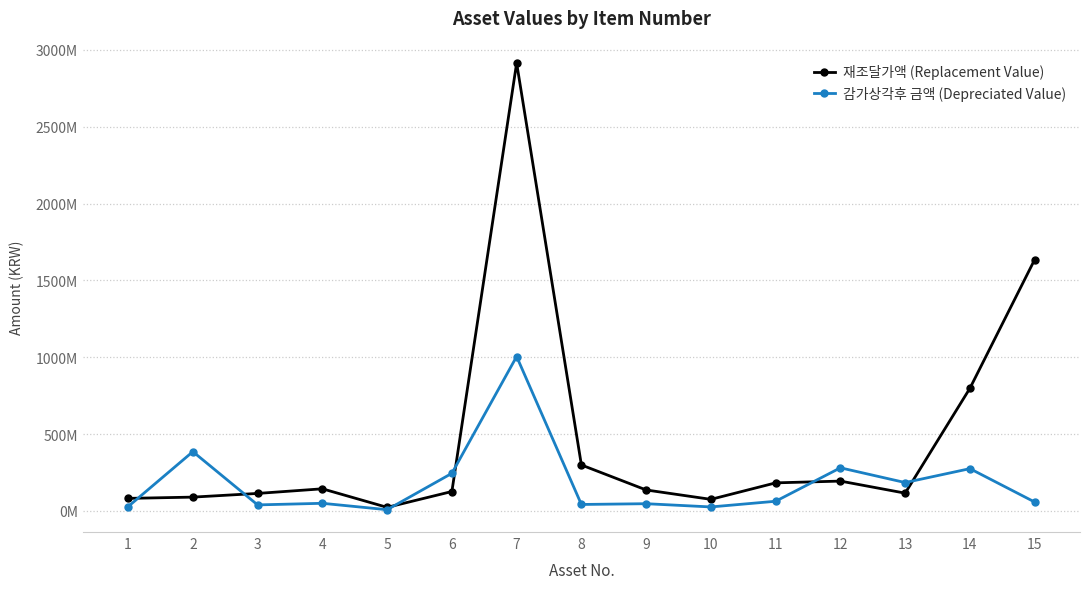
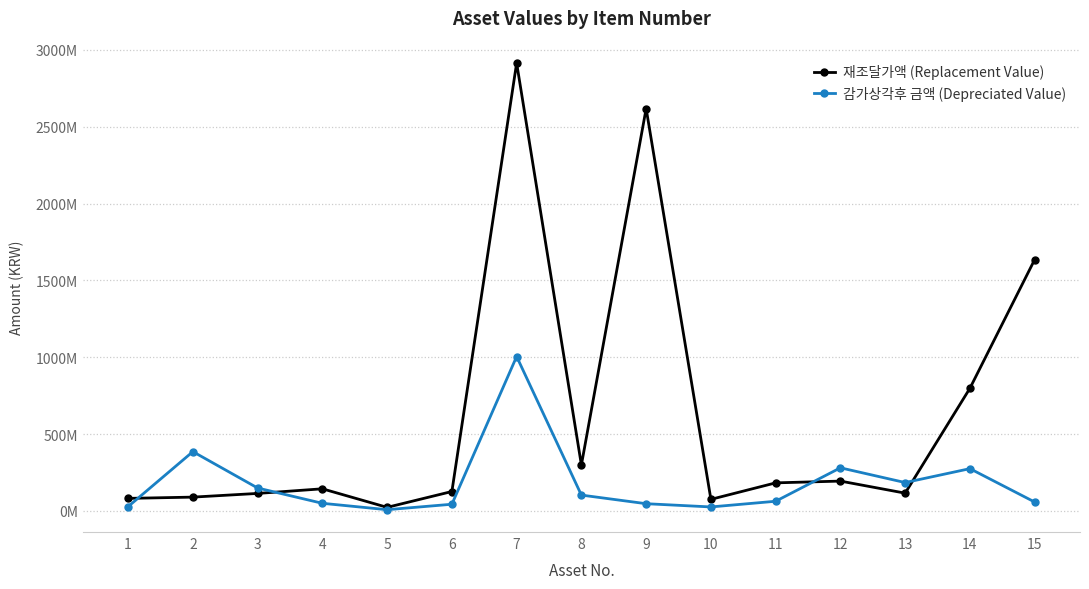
감가상각후 금액 (Depreciated Value), 3: 40000000 -> 150000000
감가상각후 금액 (Depreciated Value), 6: 240000000 -> 40000000
감가상각후 금액 (Depreciated Value), 8: 40000000 -> 100000000
재조달가액 (Replacement Value), 9: 140000000 -> 2620000000
